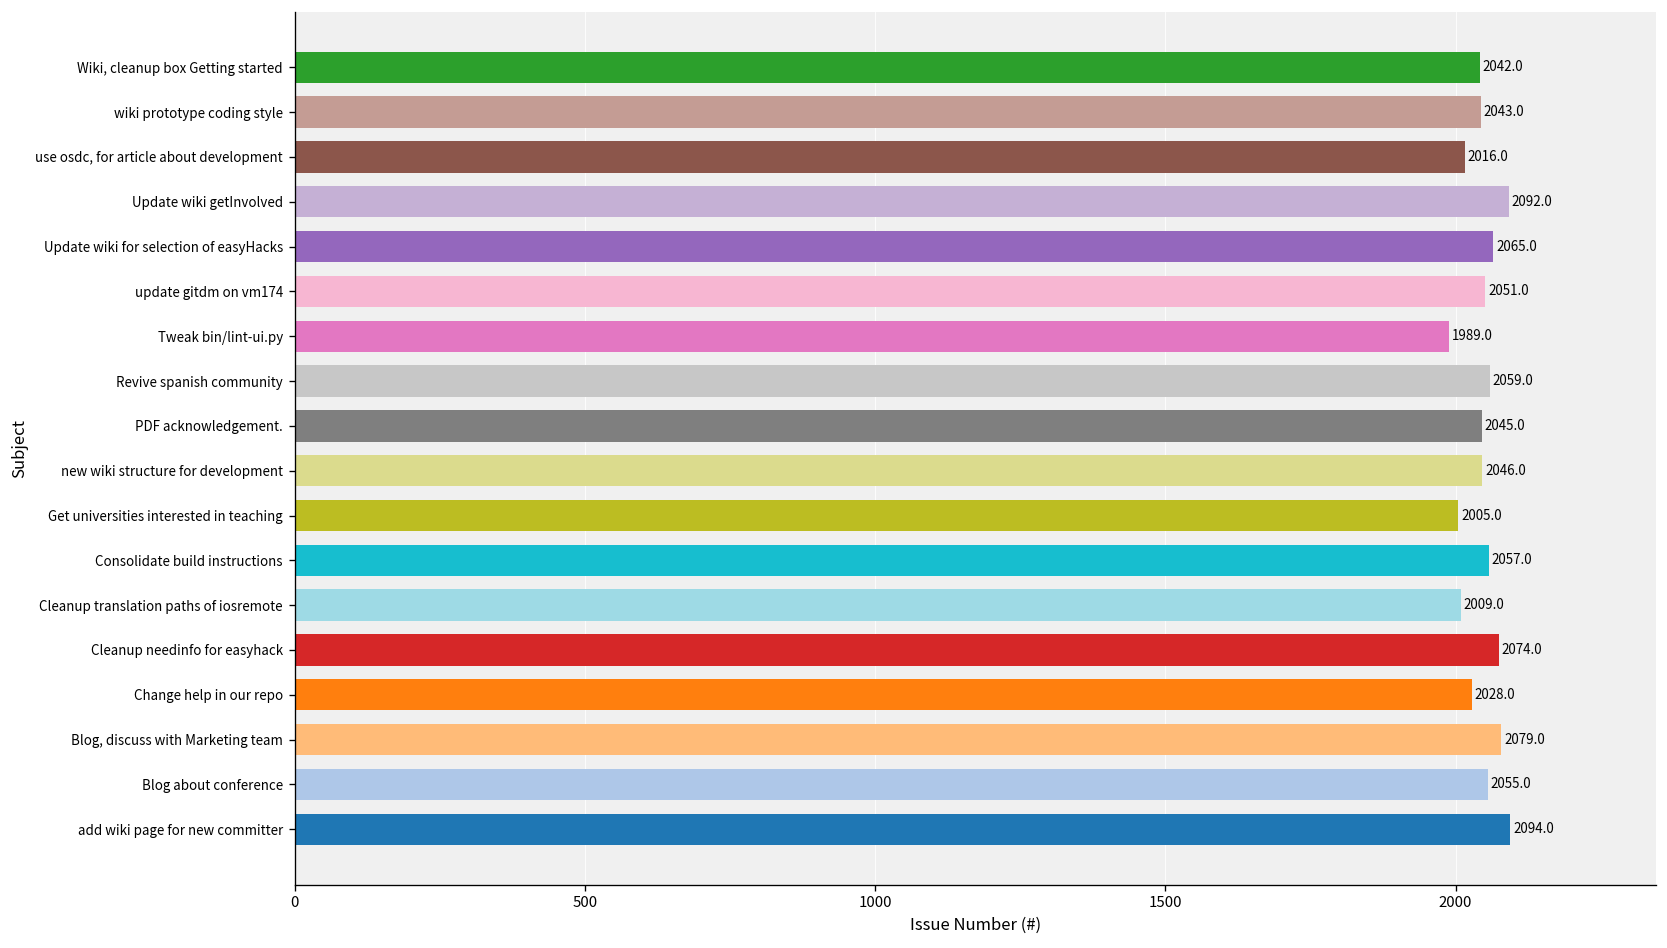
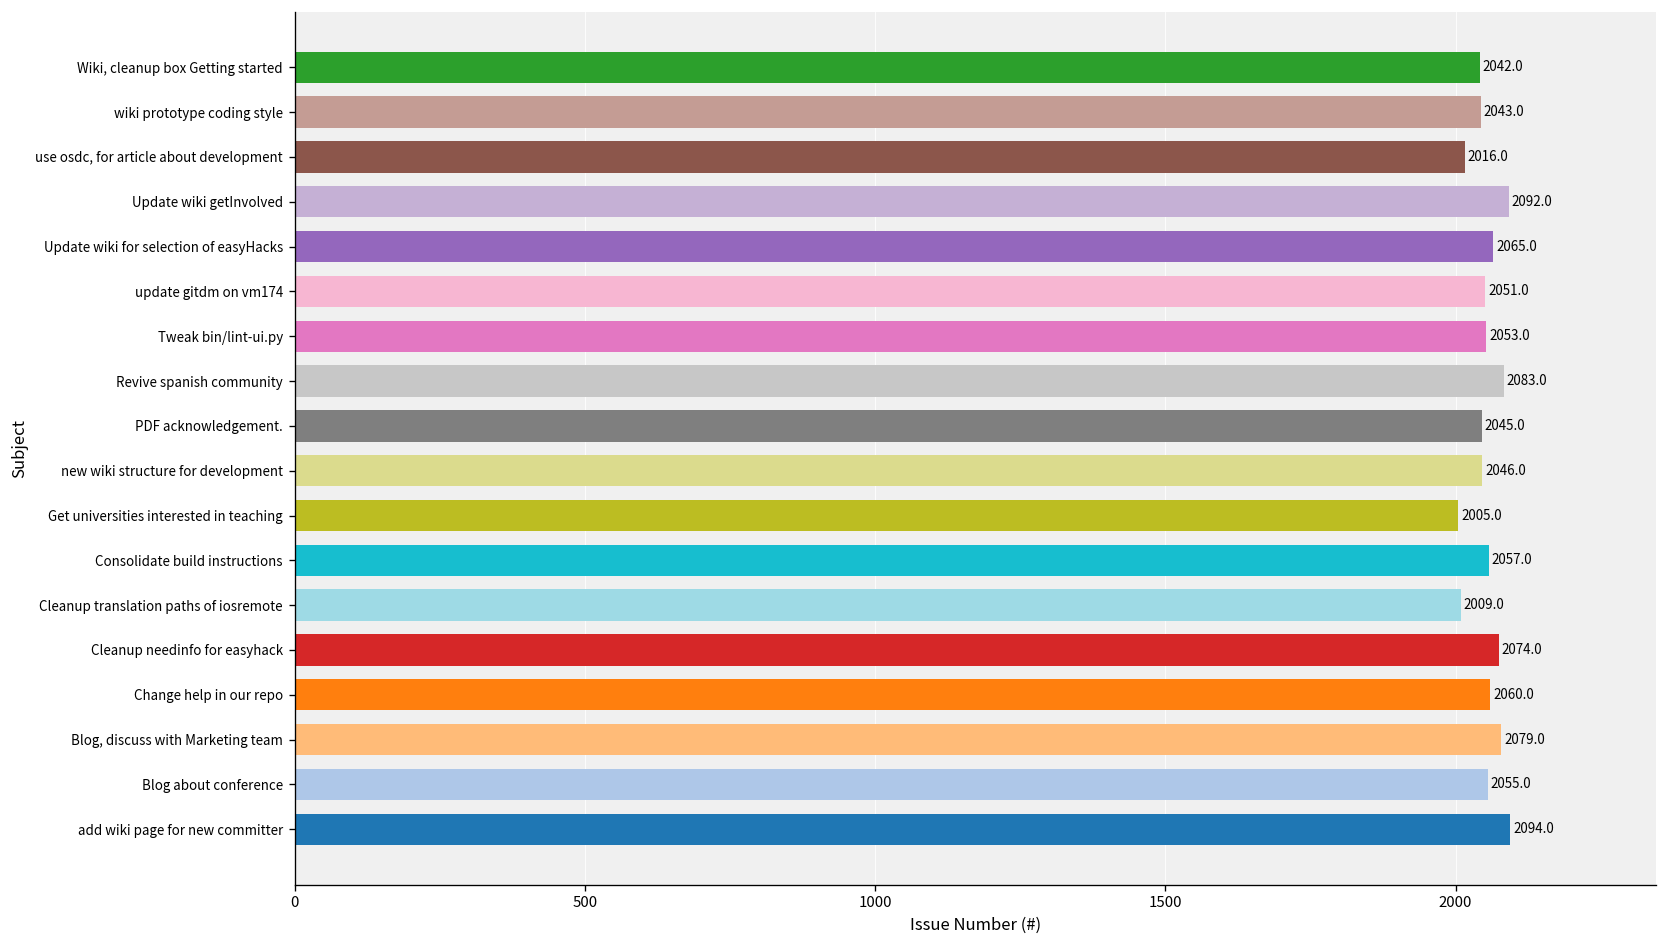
Tweak bin/lint-ui.py: 1989.0 -> 2053.0
Revive spanish community: 2059.0 -> 2083.0
Change help in our repo: 2028.0 -> 2060.0
